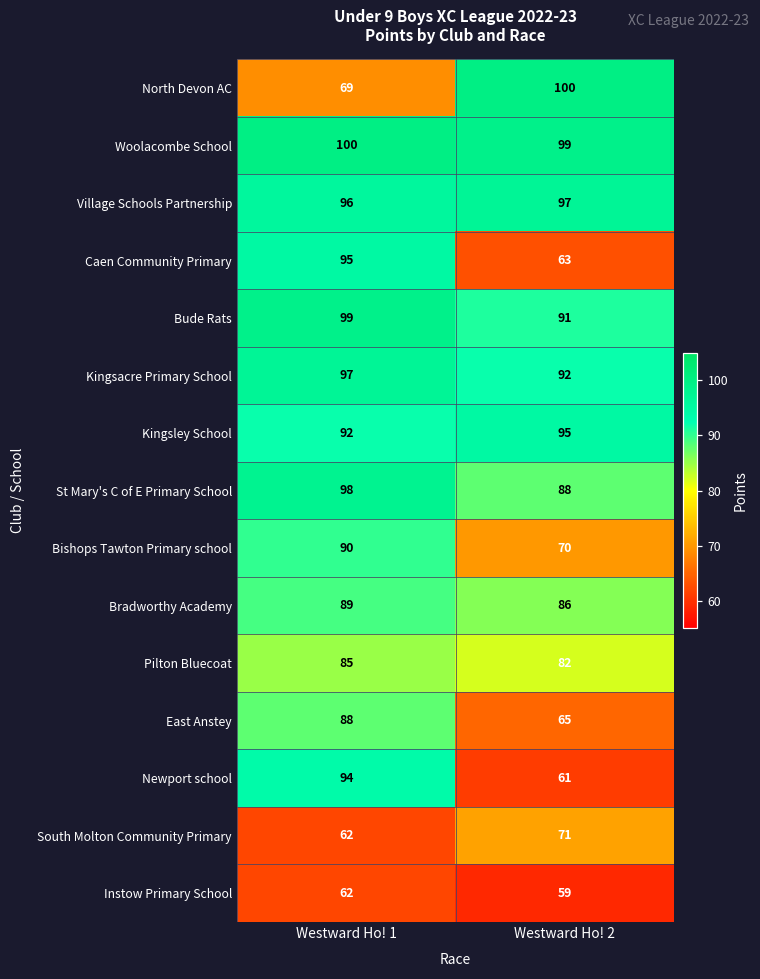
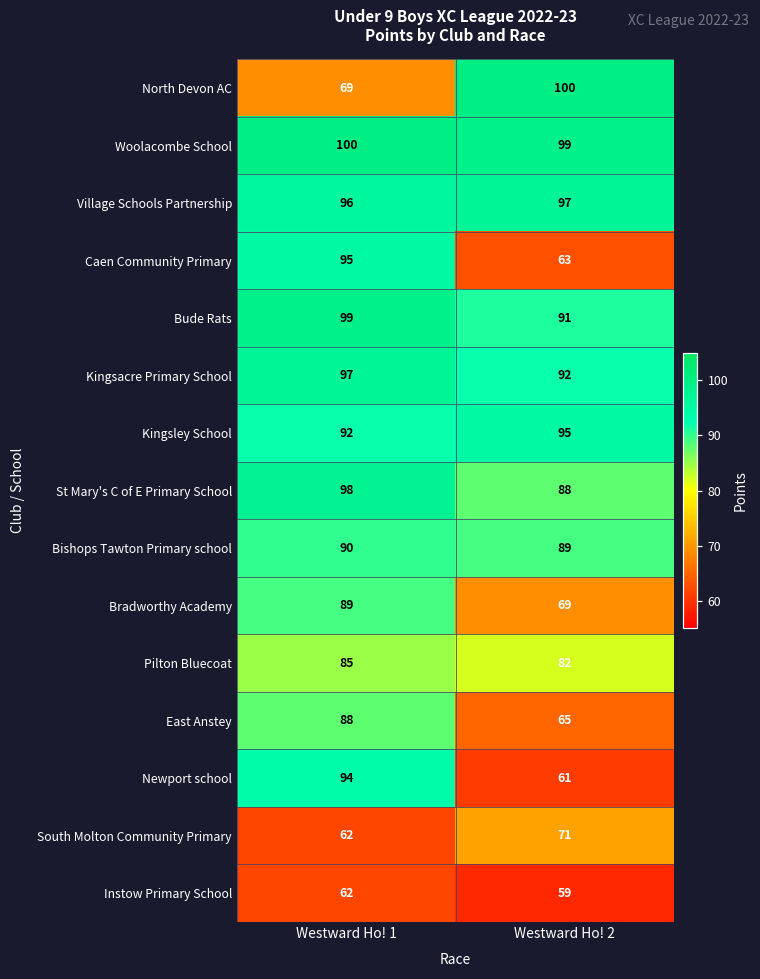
Bishops Tawton Primary school, Westward Ho! 2: 70 -> 89
Bradworthy Academy, Westward Ho! 2: 86 -> 69
